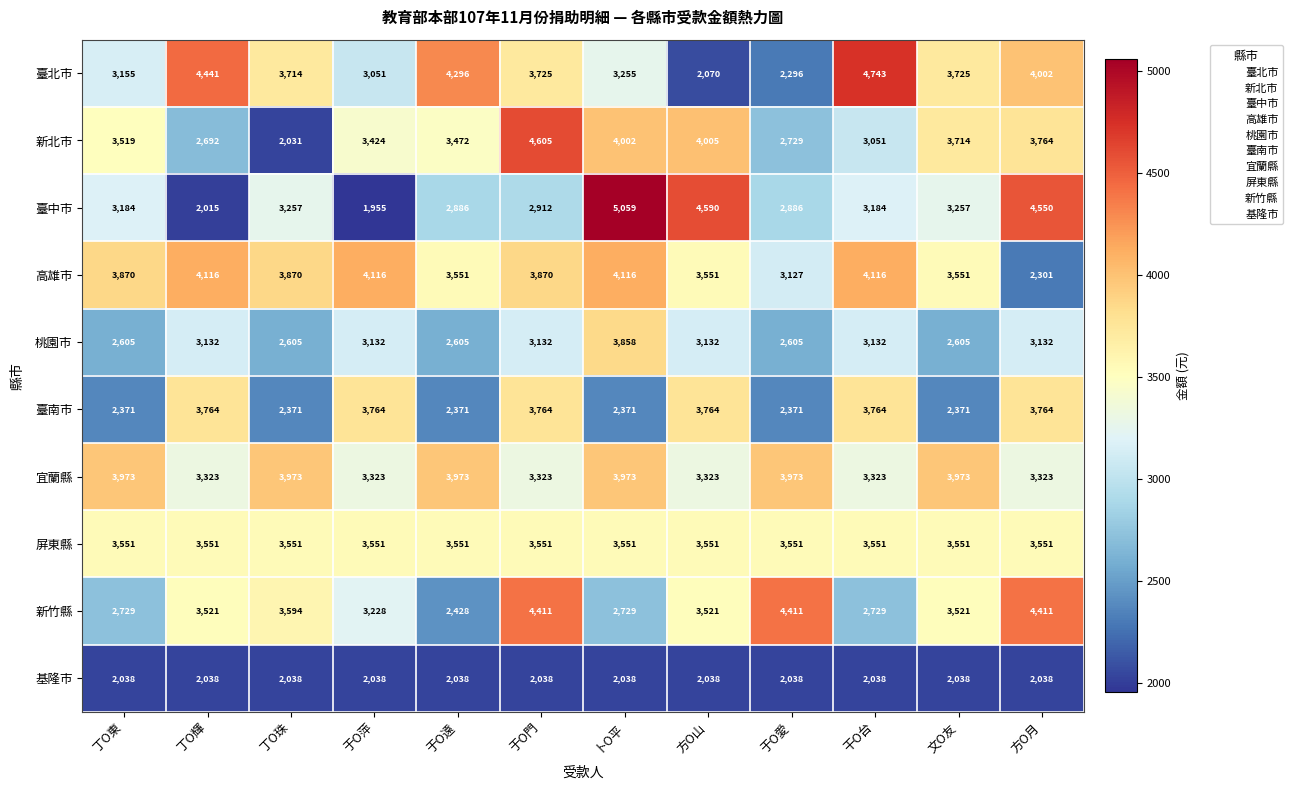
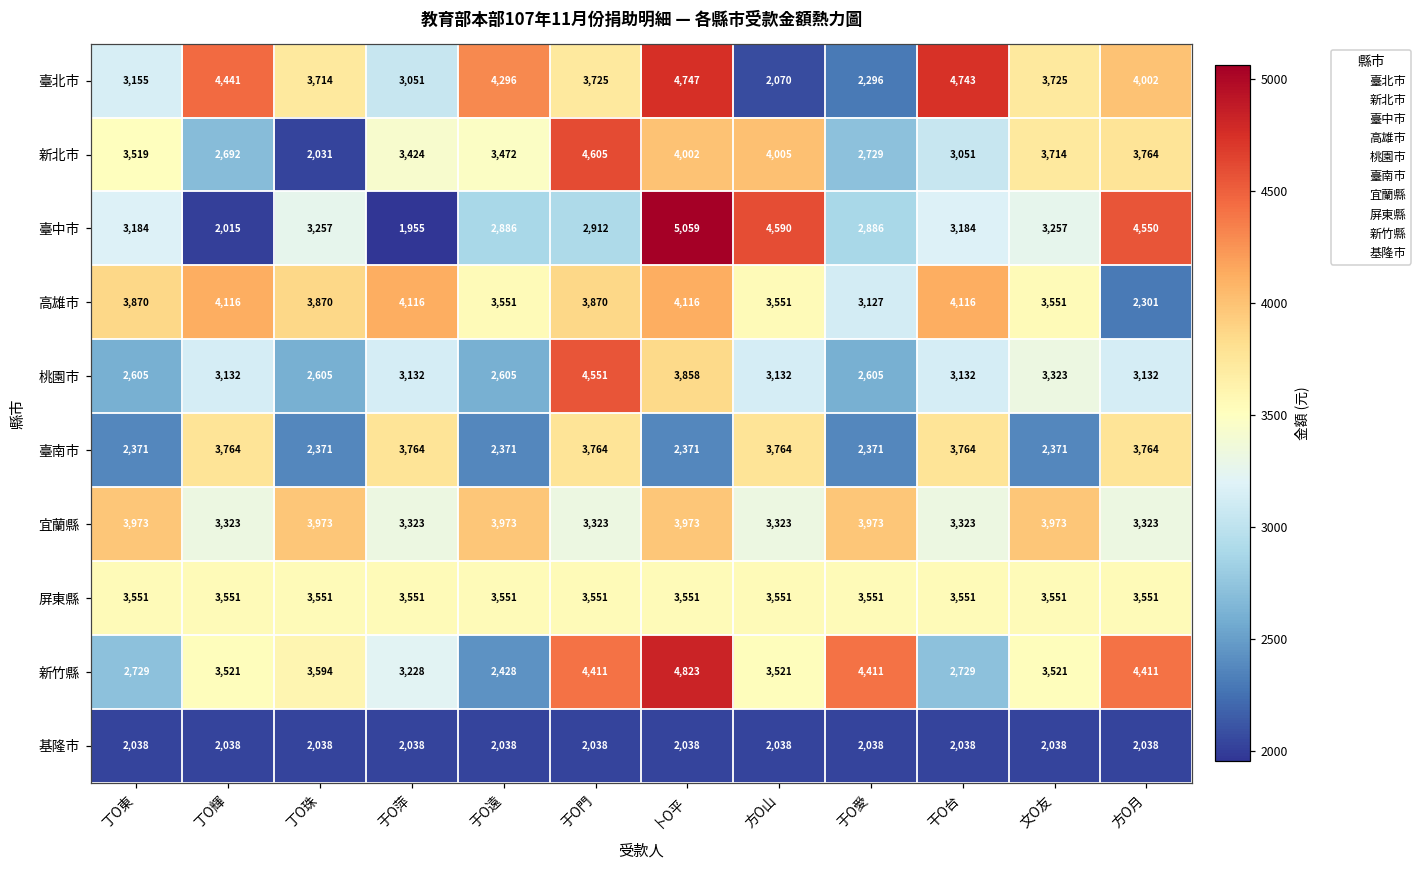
臺北市, 卜O平: 3,255 -> 4,747
桃園市, 于O門: 3,132 -> 4,551
桃園市, 文O友: 2,605 -> 3,323
新竹縣, 卜O平: 2,729 -> 4,823
